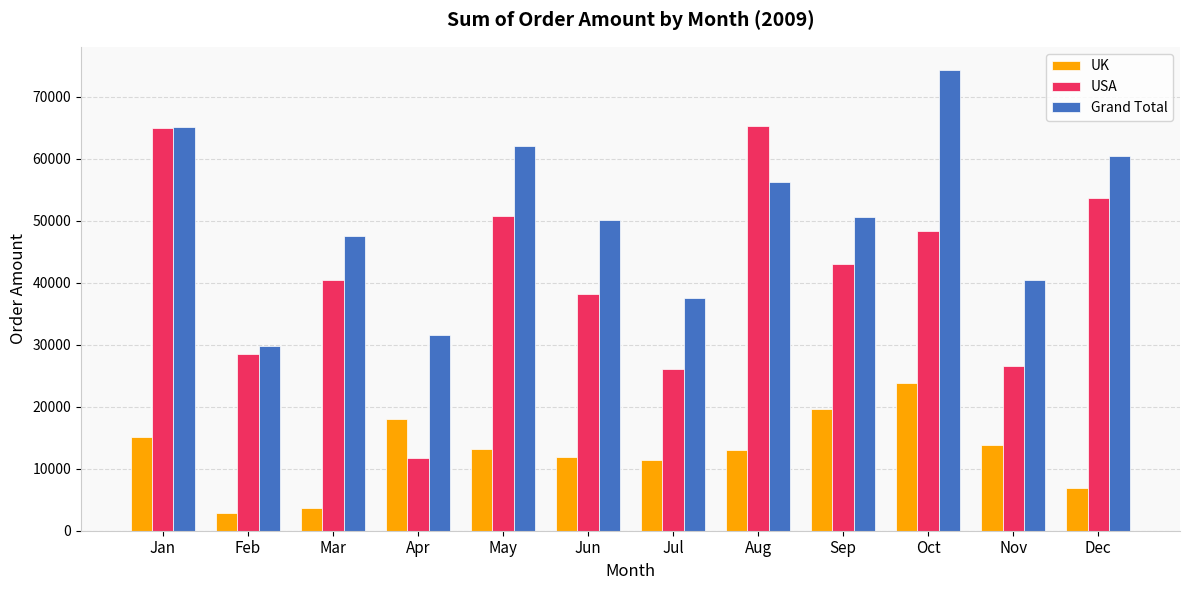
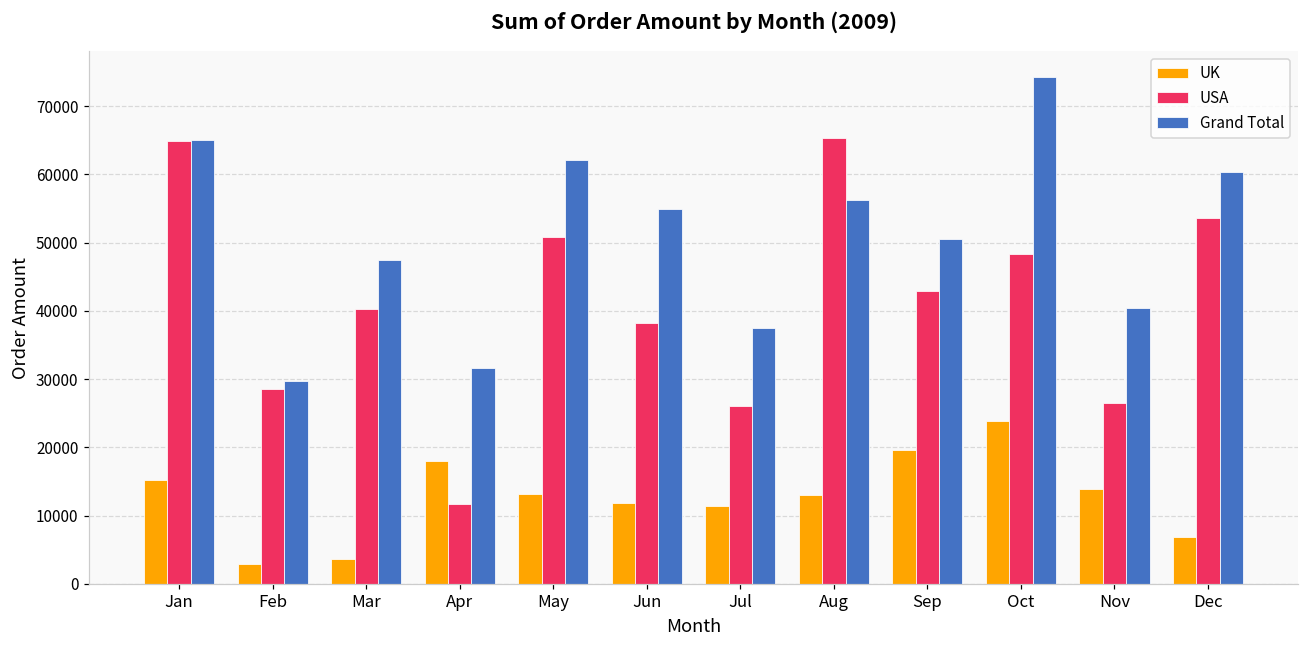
Grand Total, Jun: 50000 -> 55000
